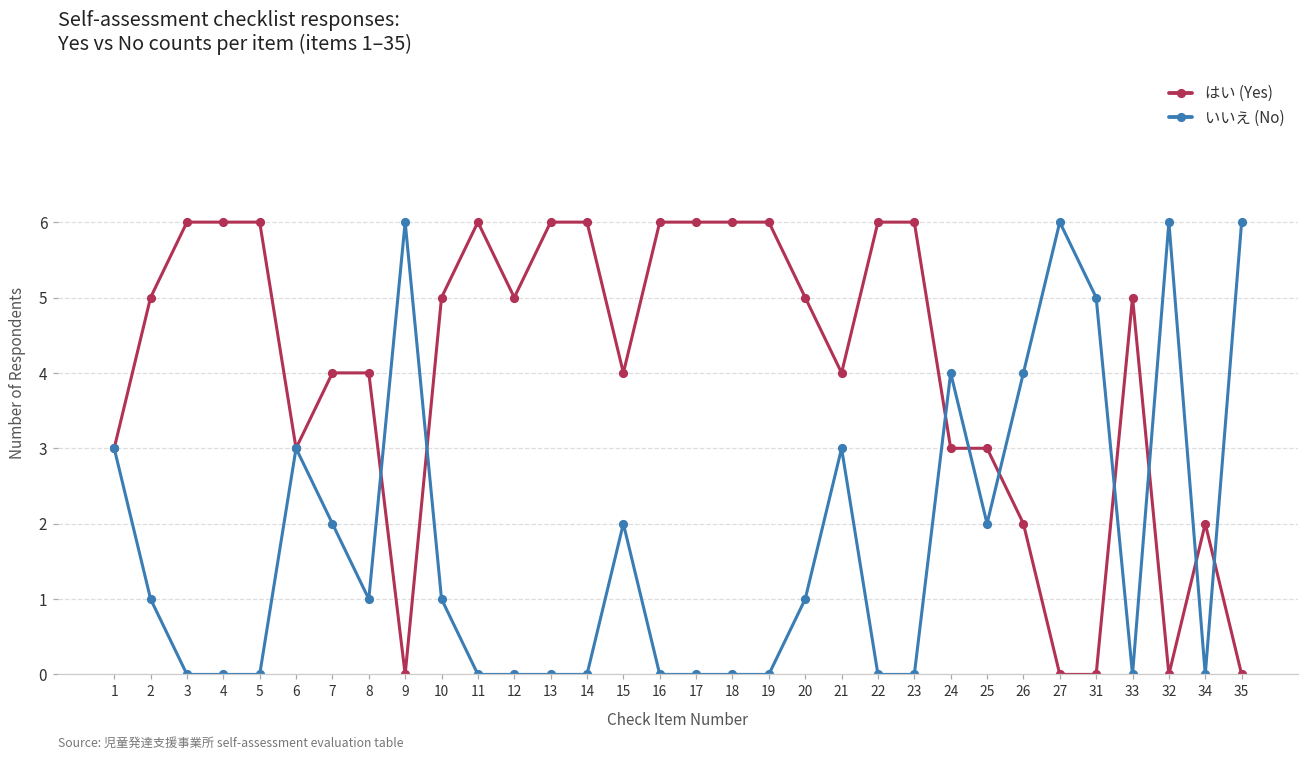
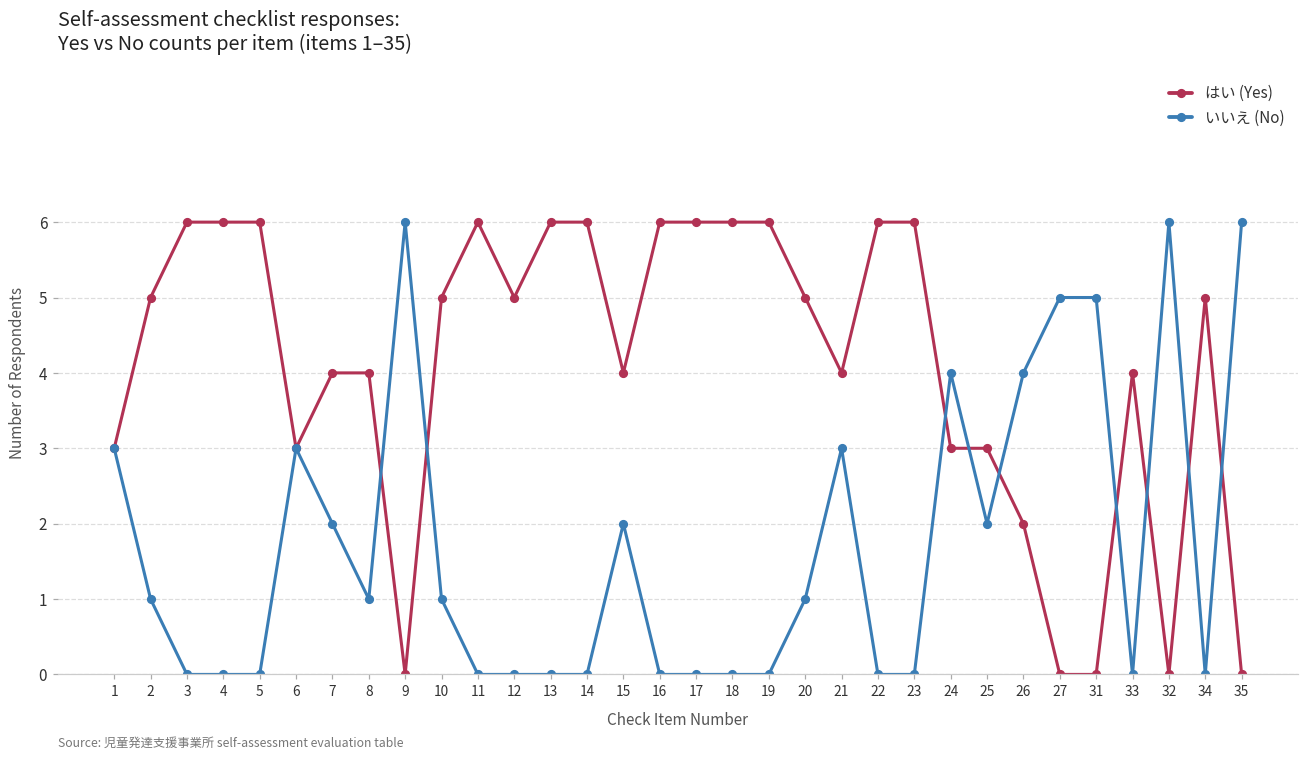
いいえ (No), 27: 6 -> 5
はい (Yes), 33: 5 -> 4
はい (Yes), 34: 2 -> 5
